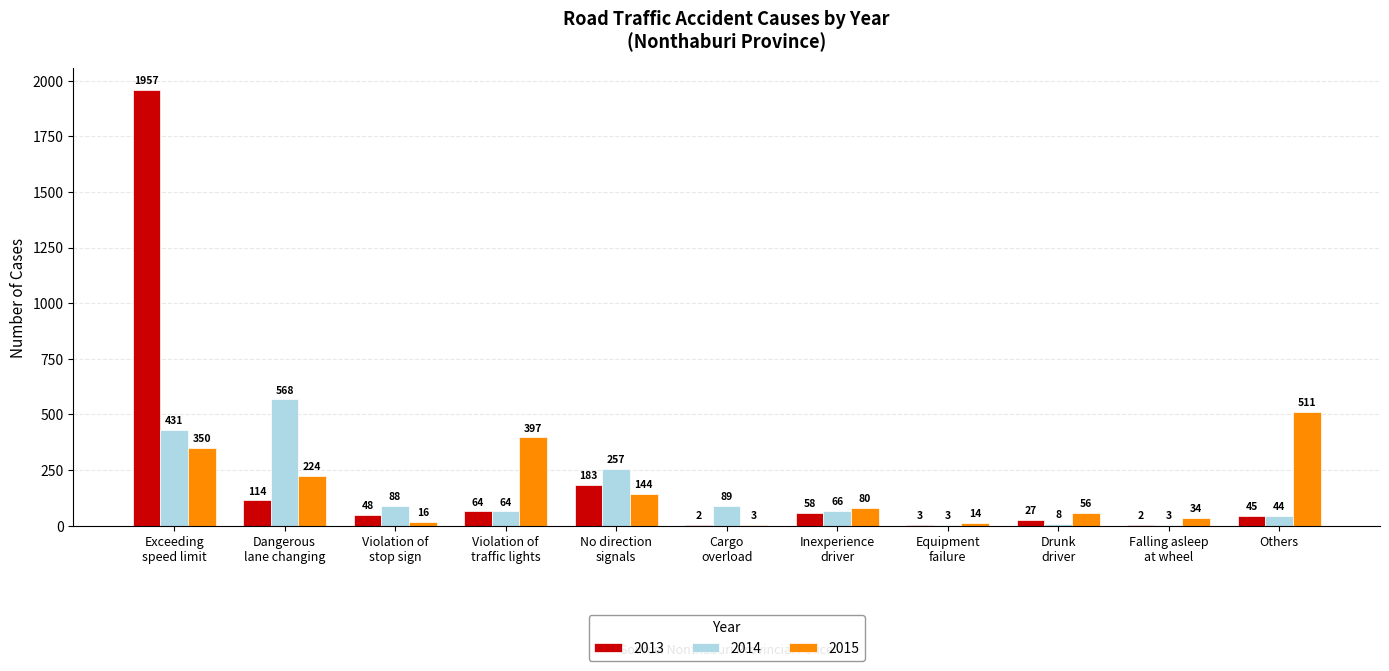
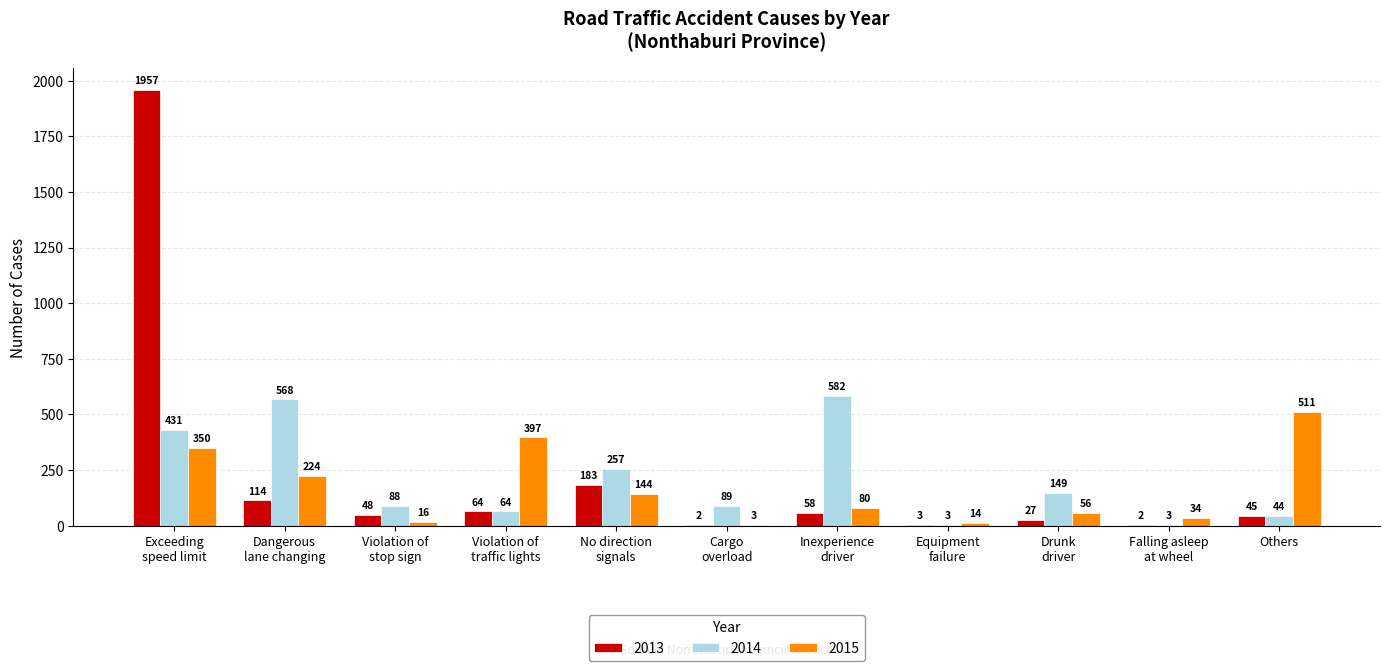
2014, Inexperience driver: 66 -> 582
2014, Drunk driver: 8 -> 149
